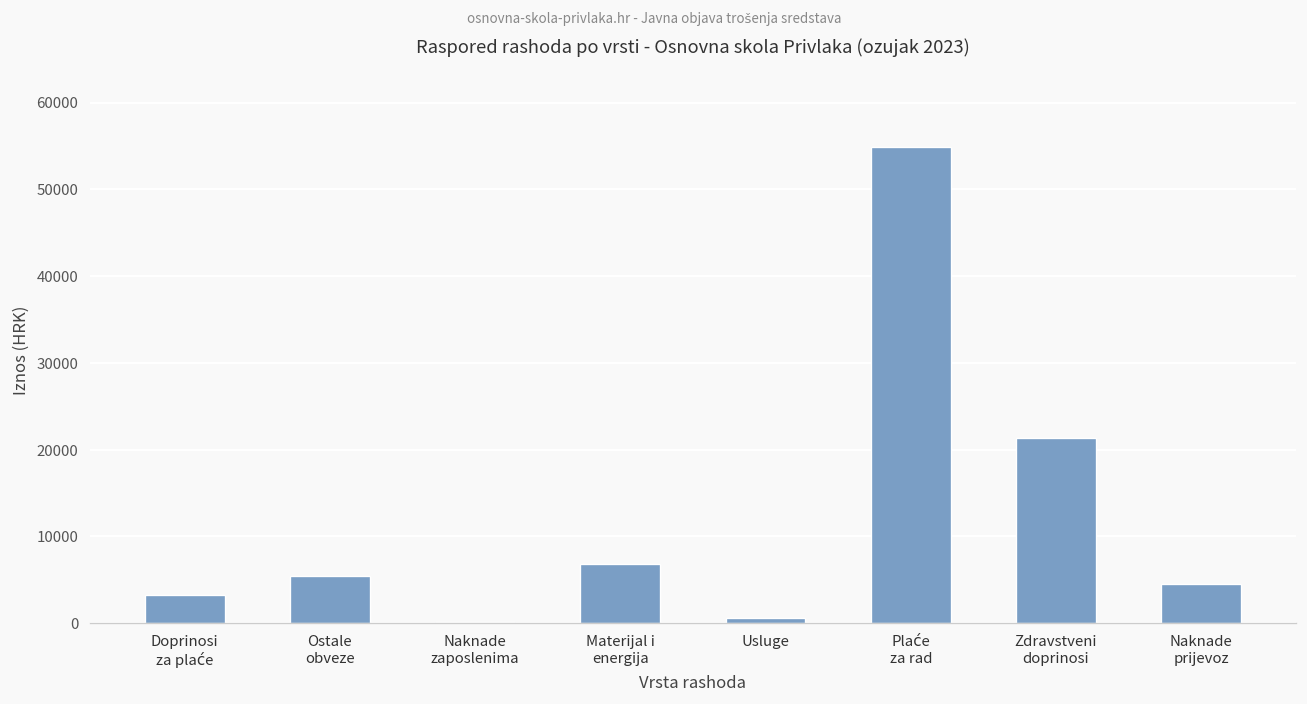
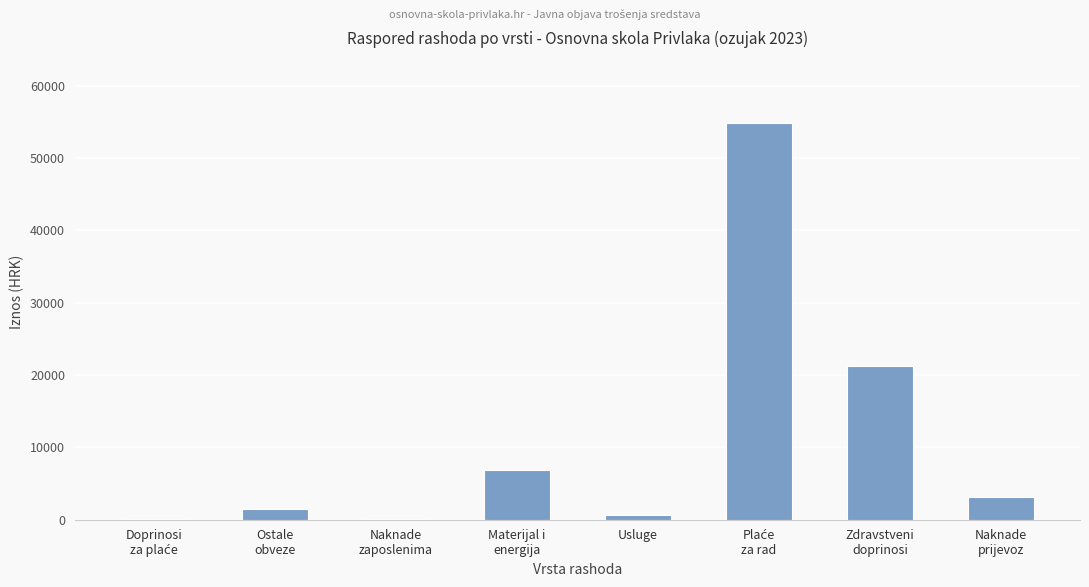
Doprinosi za plaće: 3000 -> 0
Ostale obveze: 5000 -> 2000
Naknade prijevoz: 5000 -> 3000
